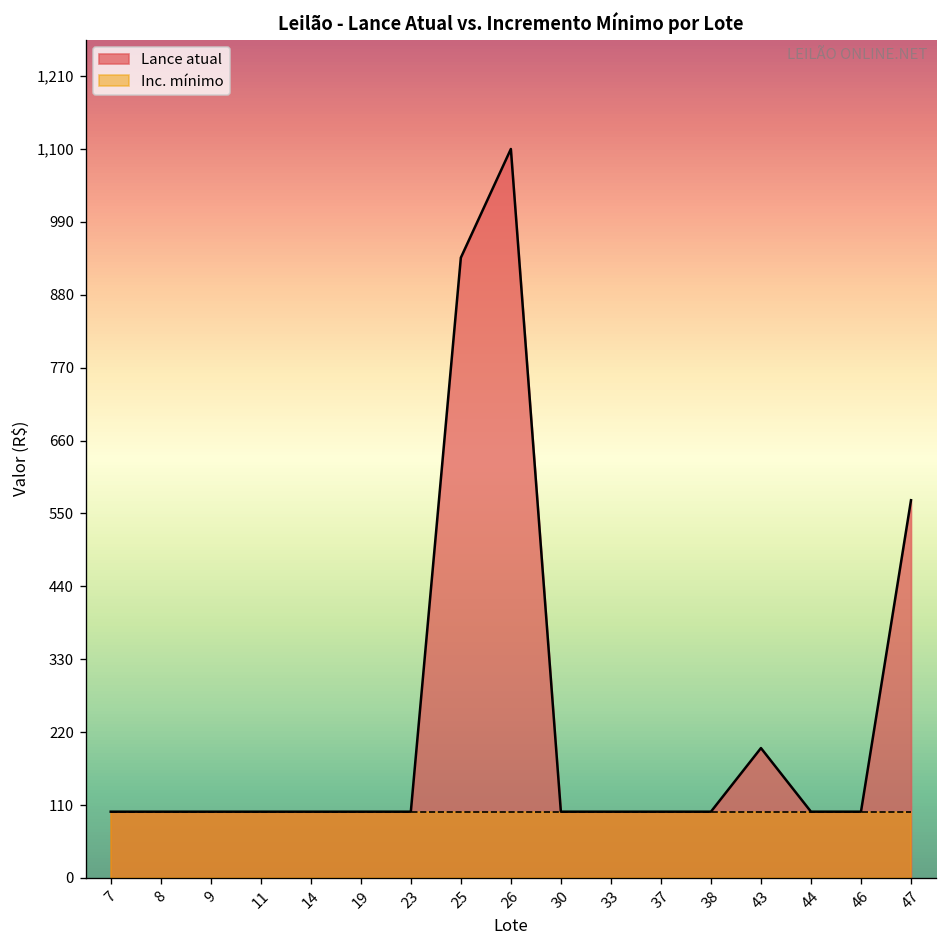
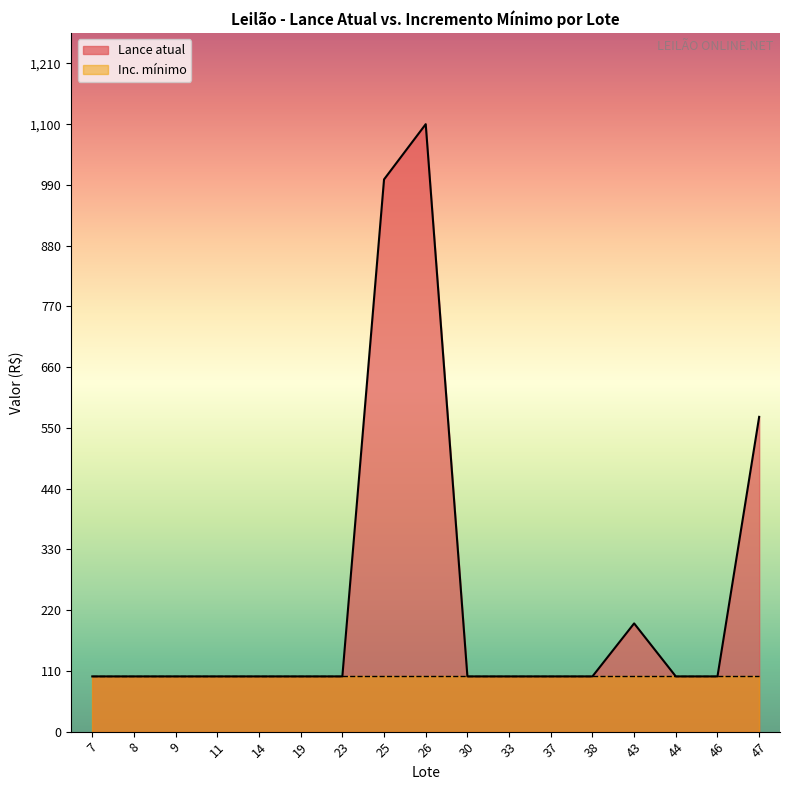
Lance atual, 25: 940 -> 1,000
